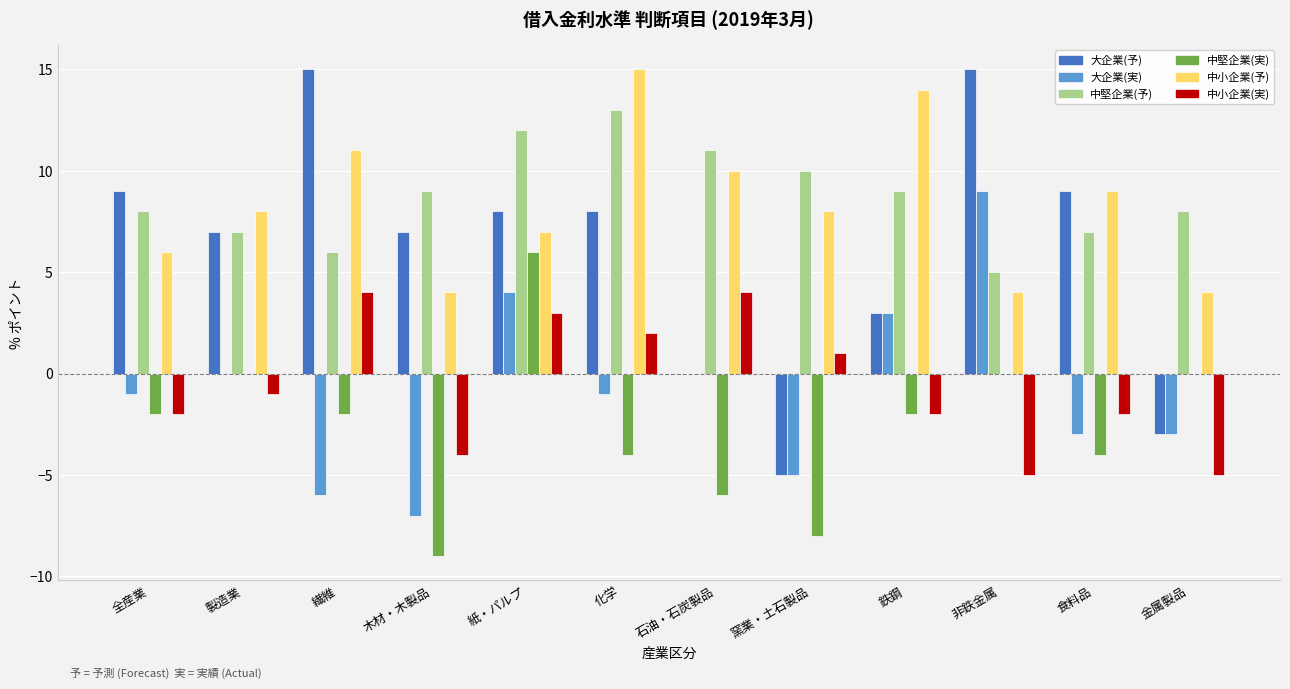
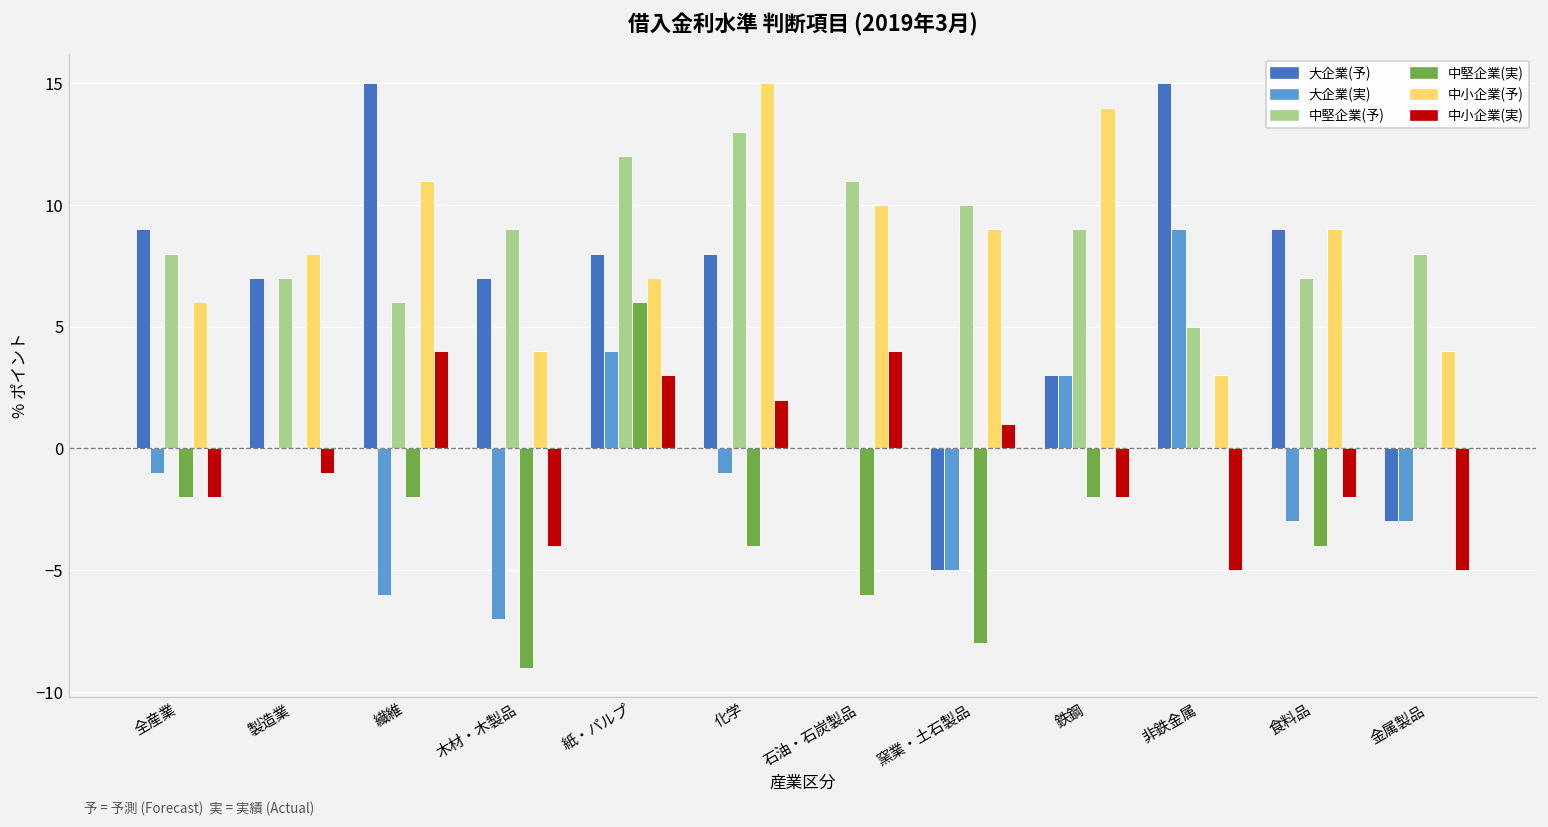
中小企業(予), 窯業・土石製品: 8 -> 9
中小企業(予), 非鉄金属: 4 -> 3
